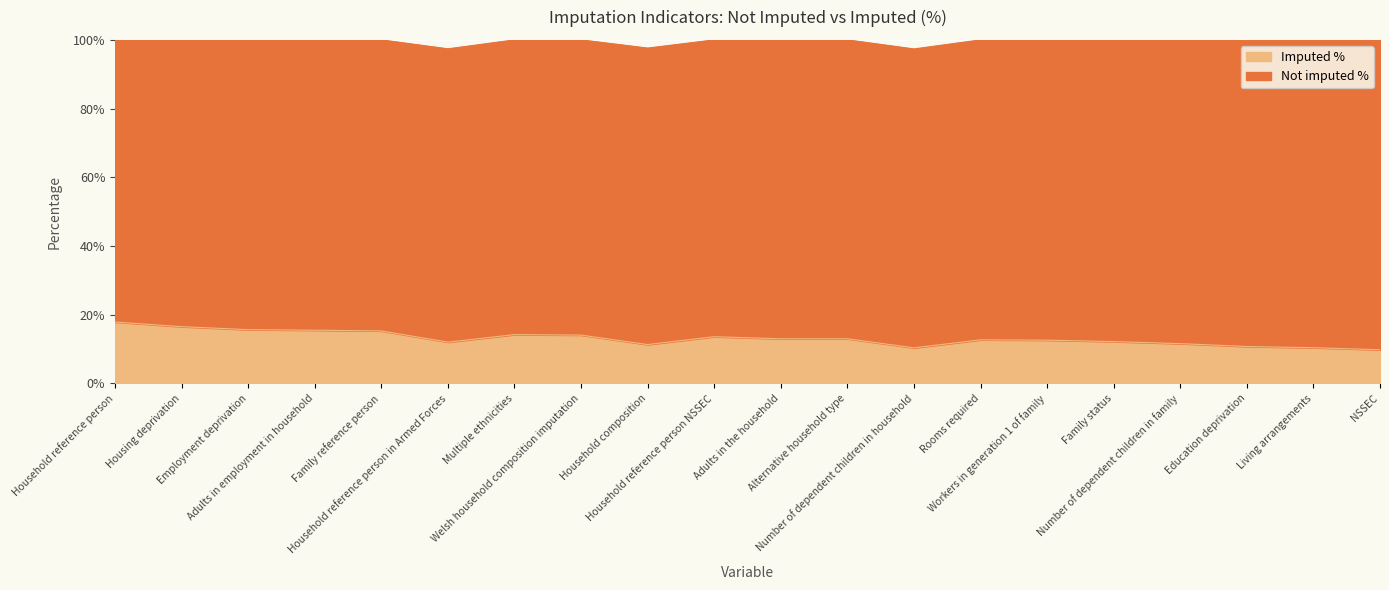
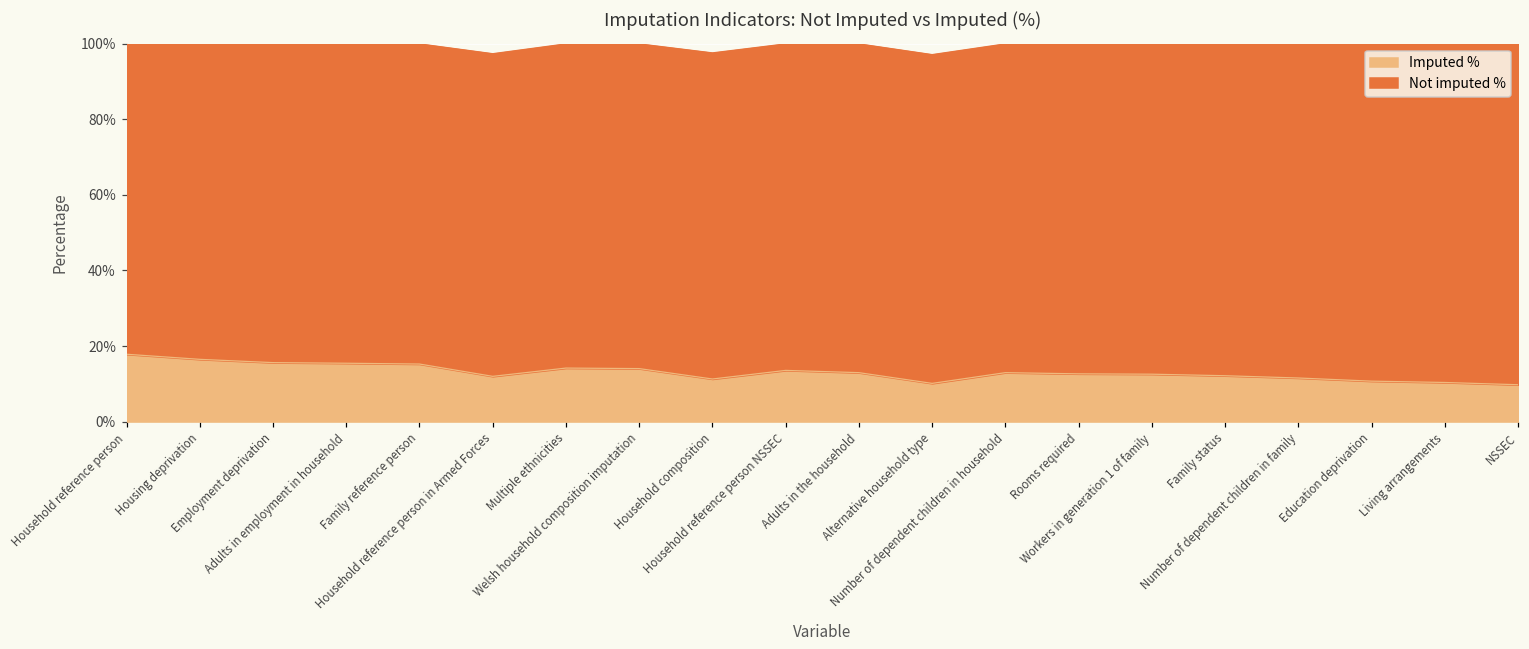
Imputed %, Alternative household type: 13% -> 10%
Imputed %, Number of dependent children in household: 10% -> 13%
